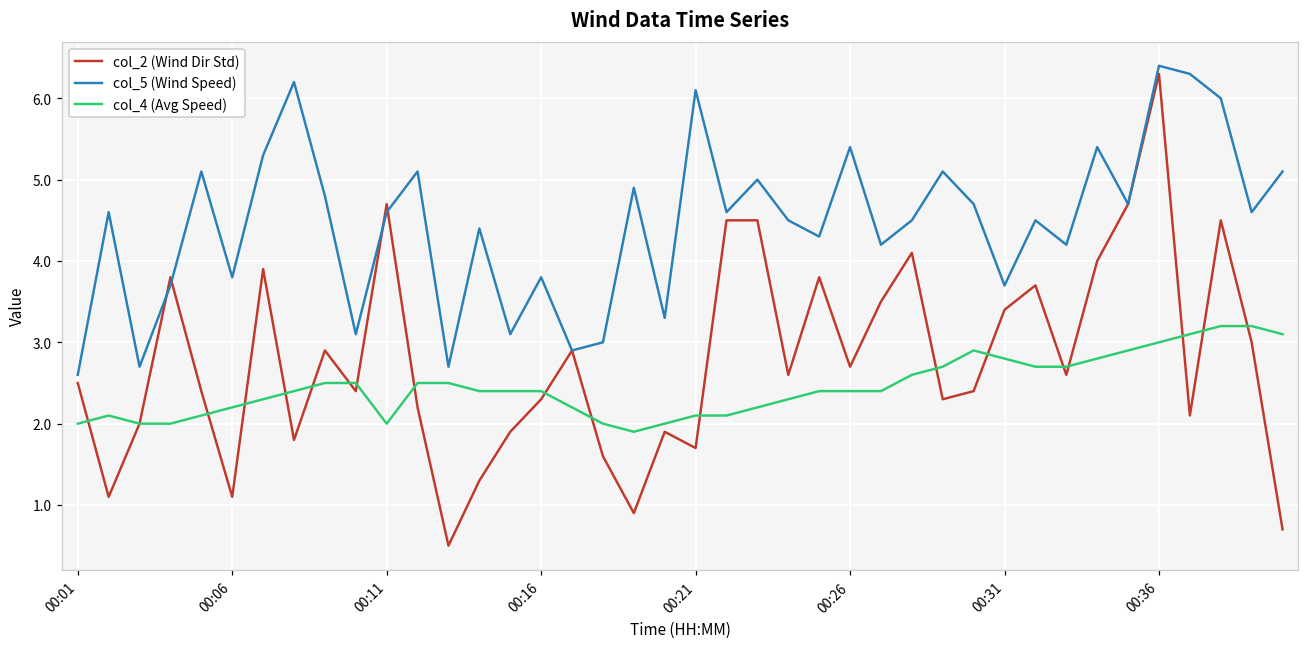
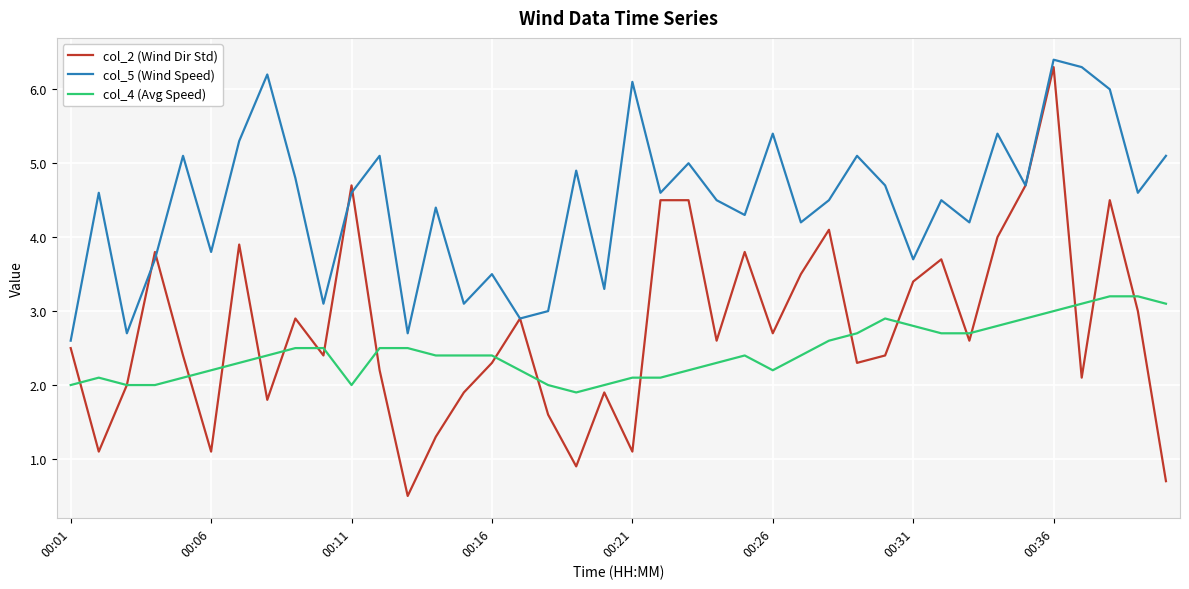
col_5 (Wind Speed), 00:16: 3.8 -> 3.5
col_2 (Wind Dir Std), 00:21: 1.7 -> 1.1
col_4 (Avg Speed), 00:26: 2.4 -> 2.2
